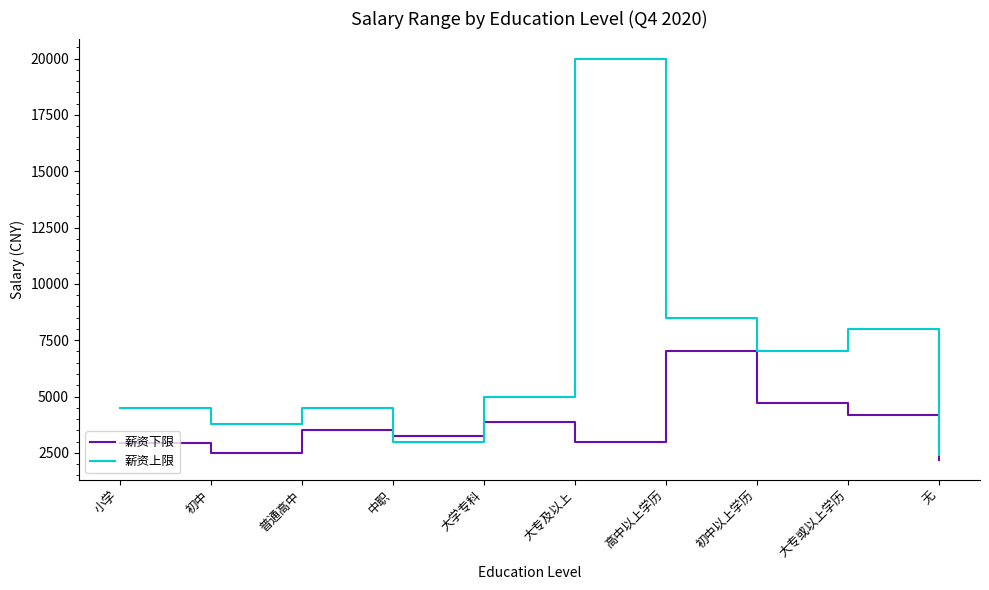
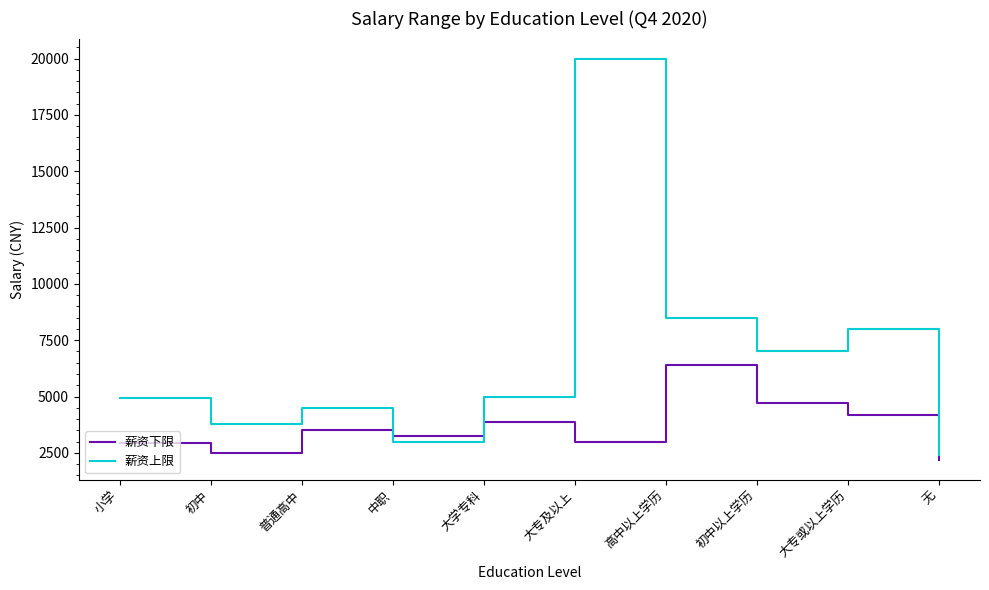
薪资上限, 小学: 4500 -> 5000
薪资下限, 高中以上学历: 7000 -> 6400
